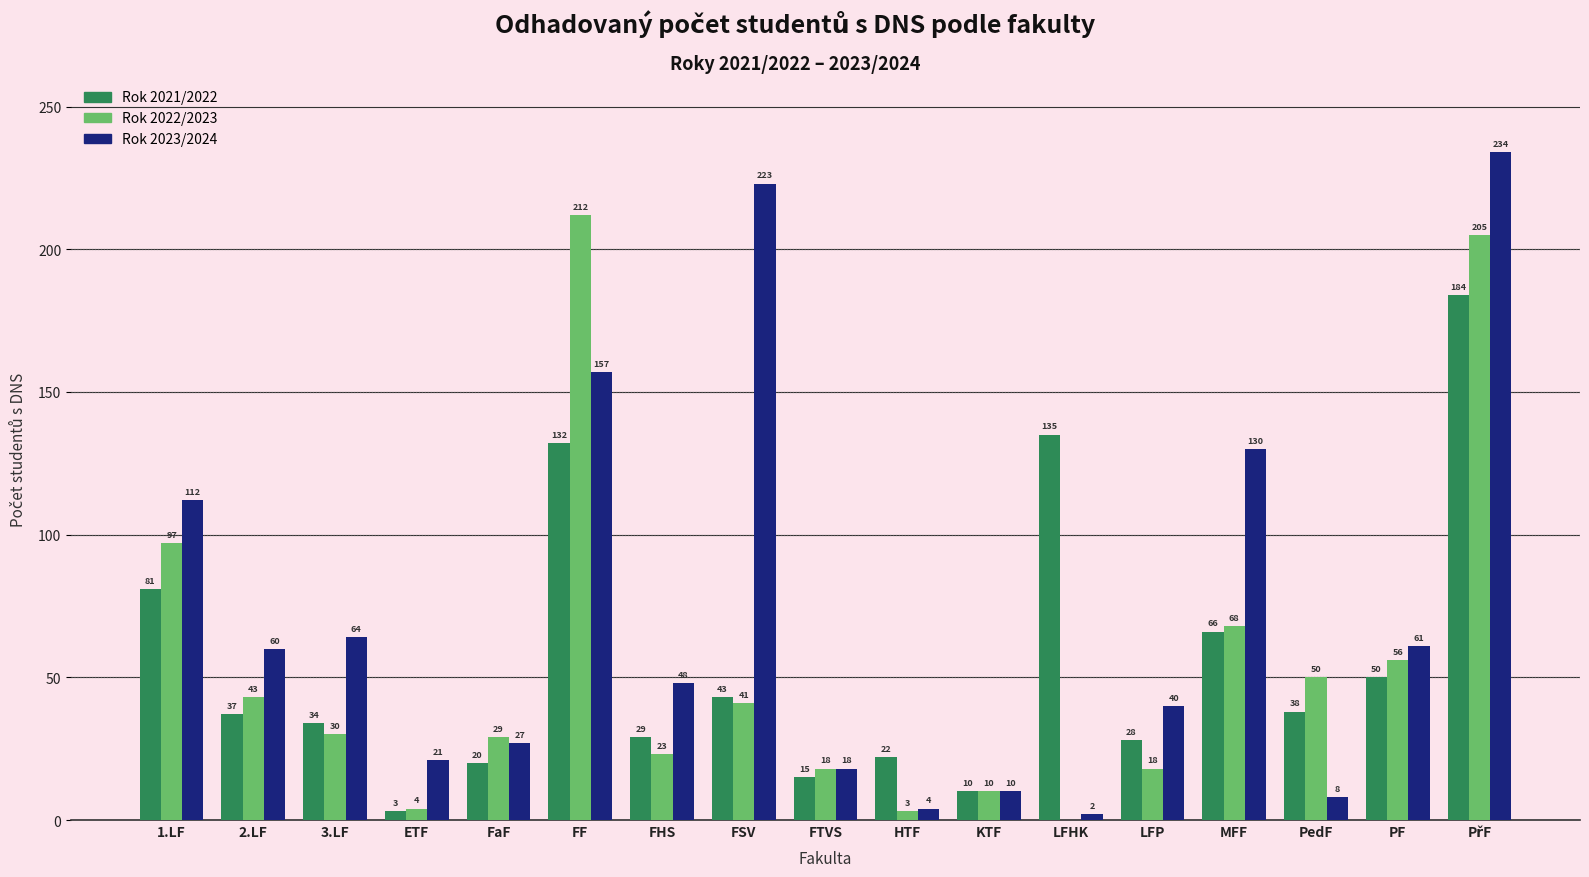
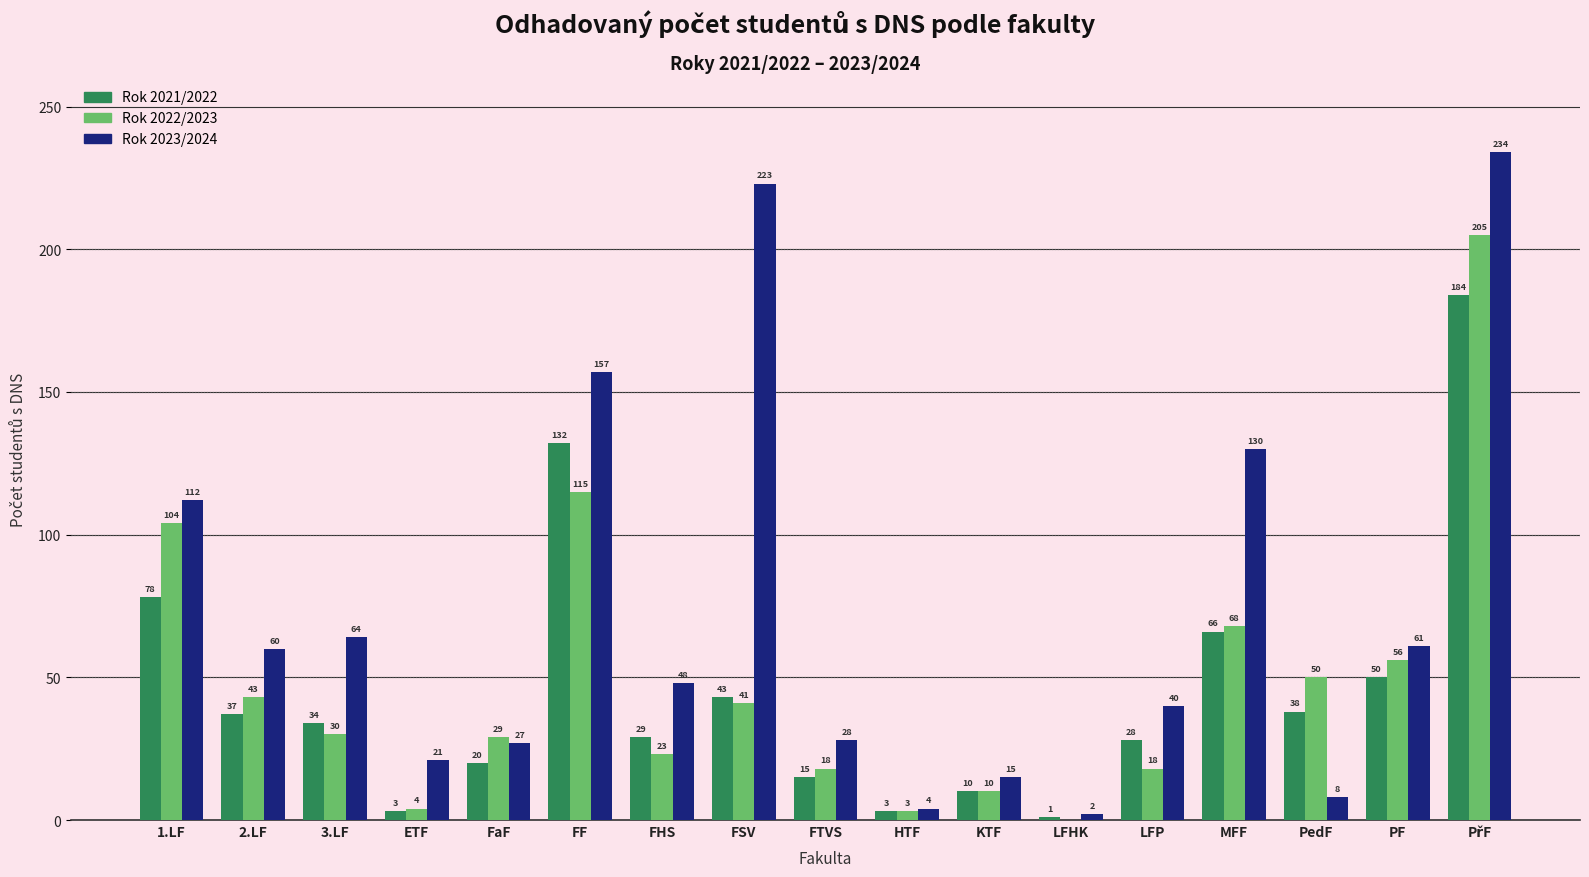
Rok 2021/2022, 1.LF: 81 -> 78
Rok 2022/2023, 1.LF: 97 -> 104
Rok 2022/2023, FF: 212 -> 115
Rok 2023/2024, FTVS: 18 -> 28
Rok 2021/2022, HTF: 22 -> 3
Rok 2023/2024, KTF: 10 -> 15
Rok 2021/2022, LFHK: 135 -> 1
